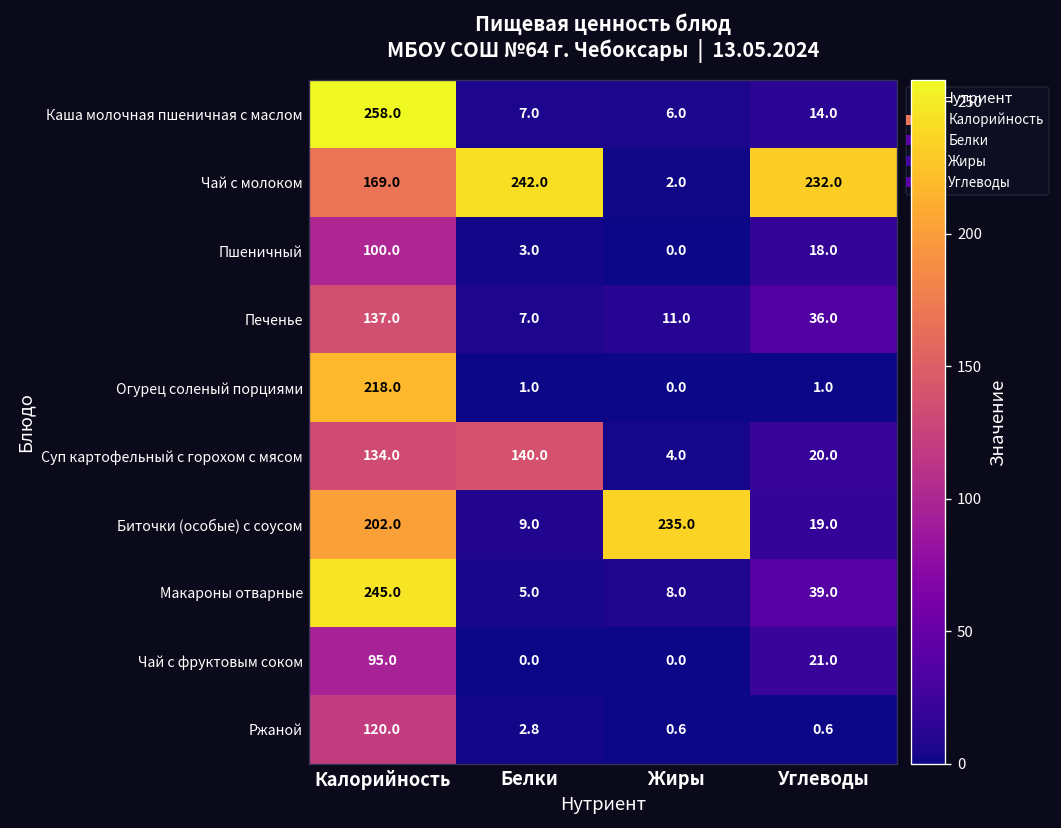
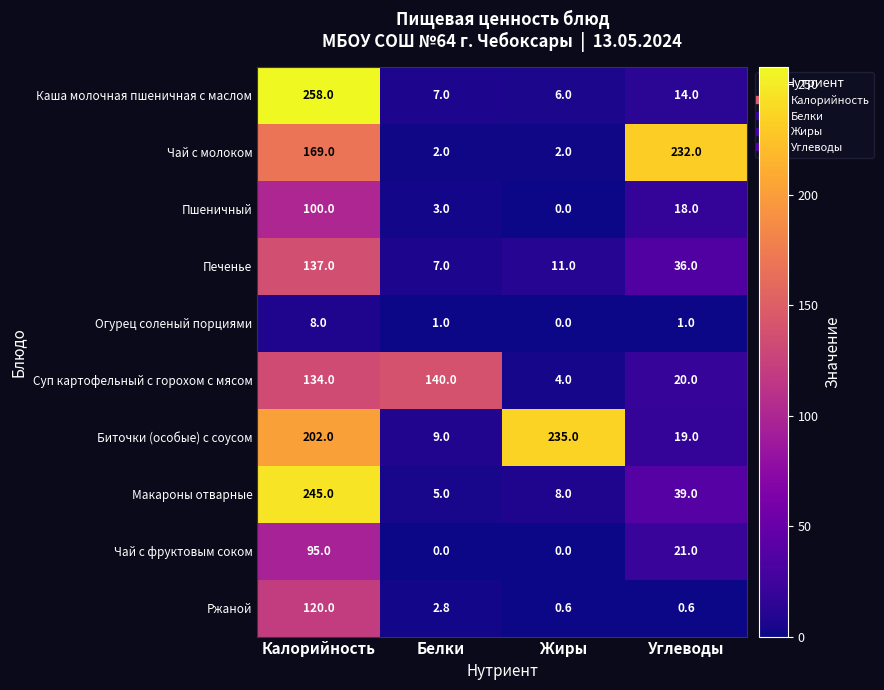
Чай с молоком, Белки: 242.0 -> 2.0
Огурец соленый порциями, Калорийность: 218.0 -> 8.0
